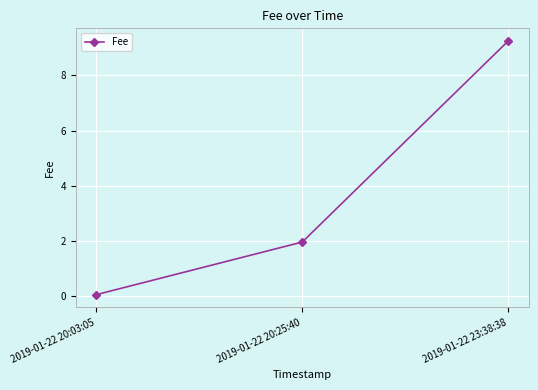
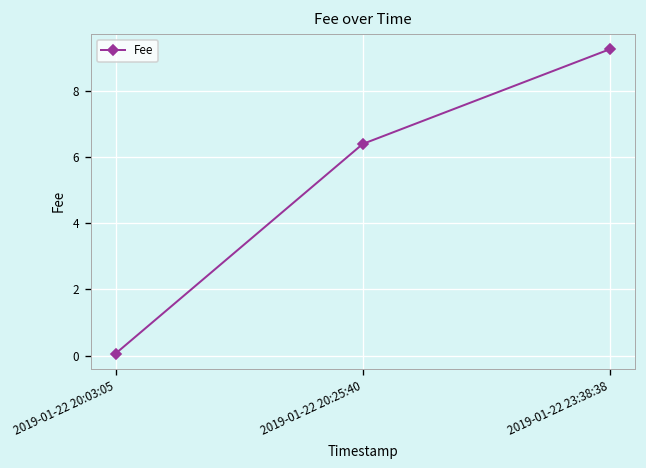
2019-01-22 20:25:40: 2.0 -> 6.4
